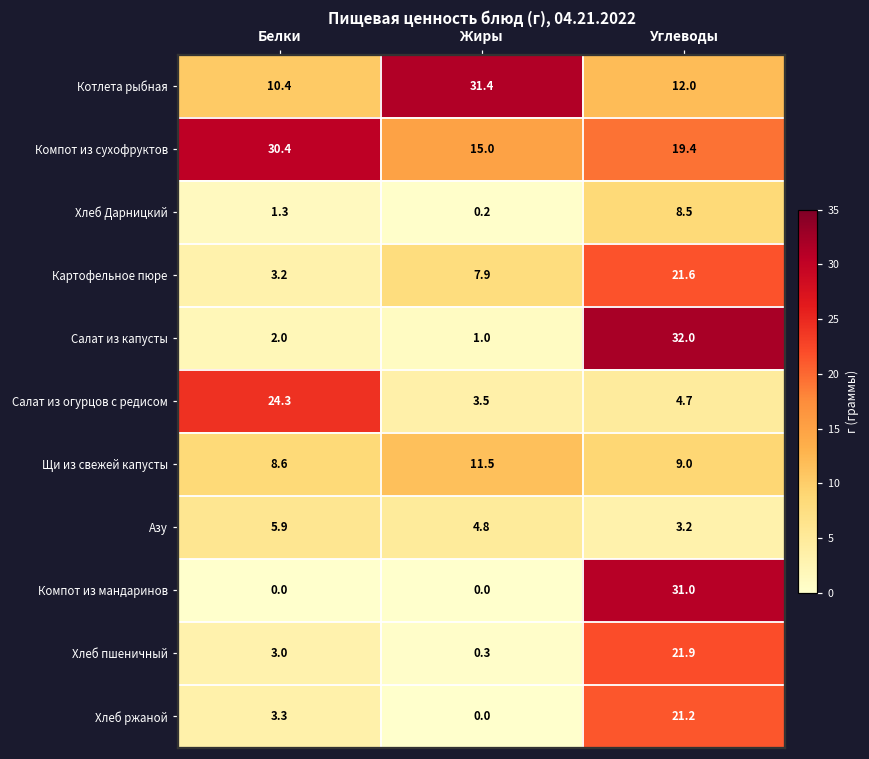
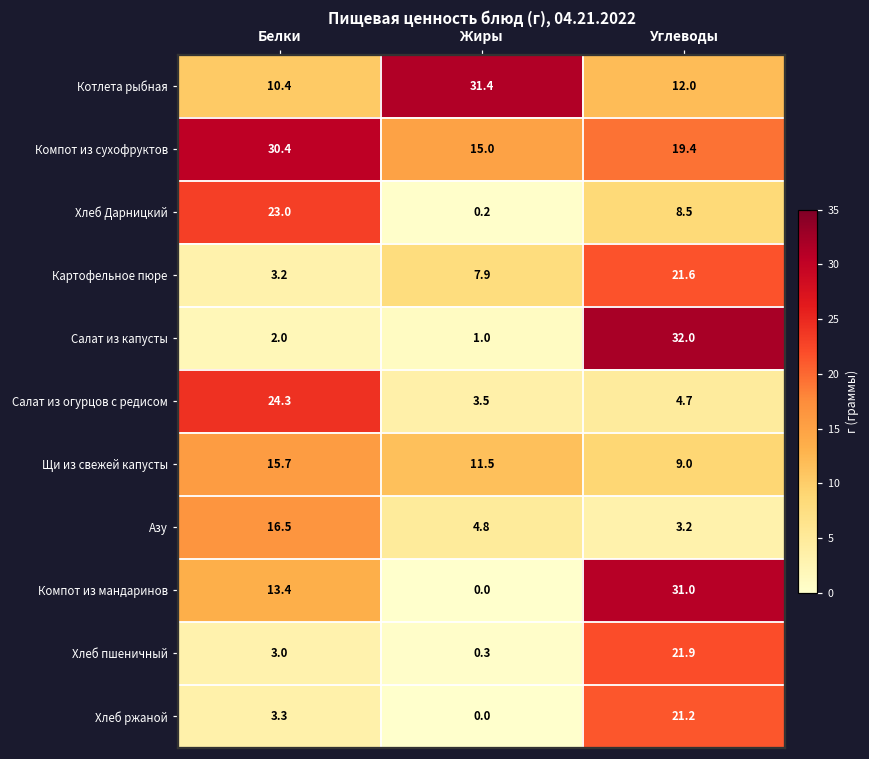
Хлеб Дарницкий, Белки: 1.3 -> 23.0
Щи из свежей капусты, Белки: 8.6 -> 15.7
Азу, Белки: 5.9 -> 16.5
Компот из мандаринов, Белки: 0.0 -> 13.4
